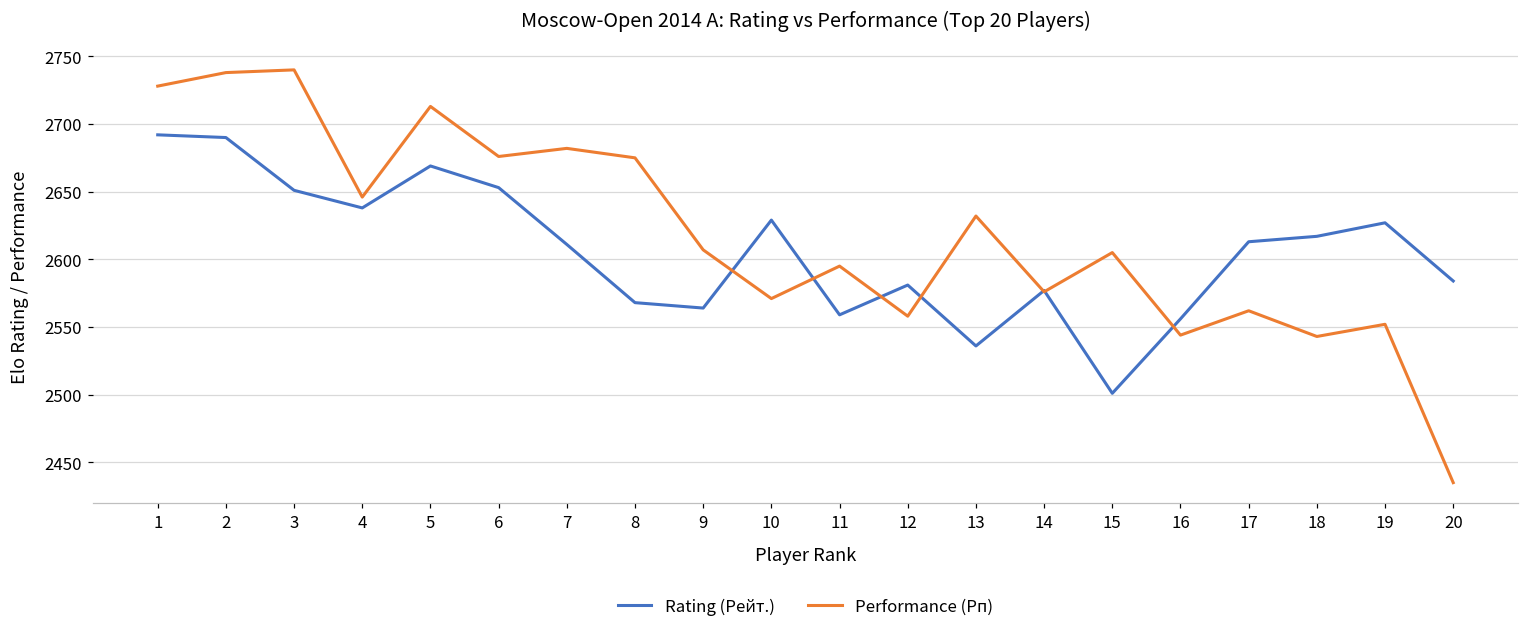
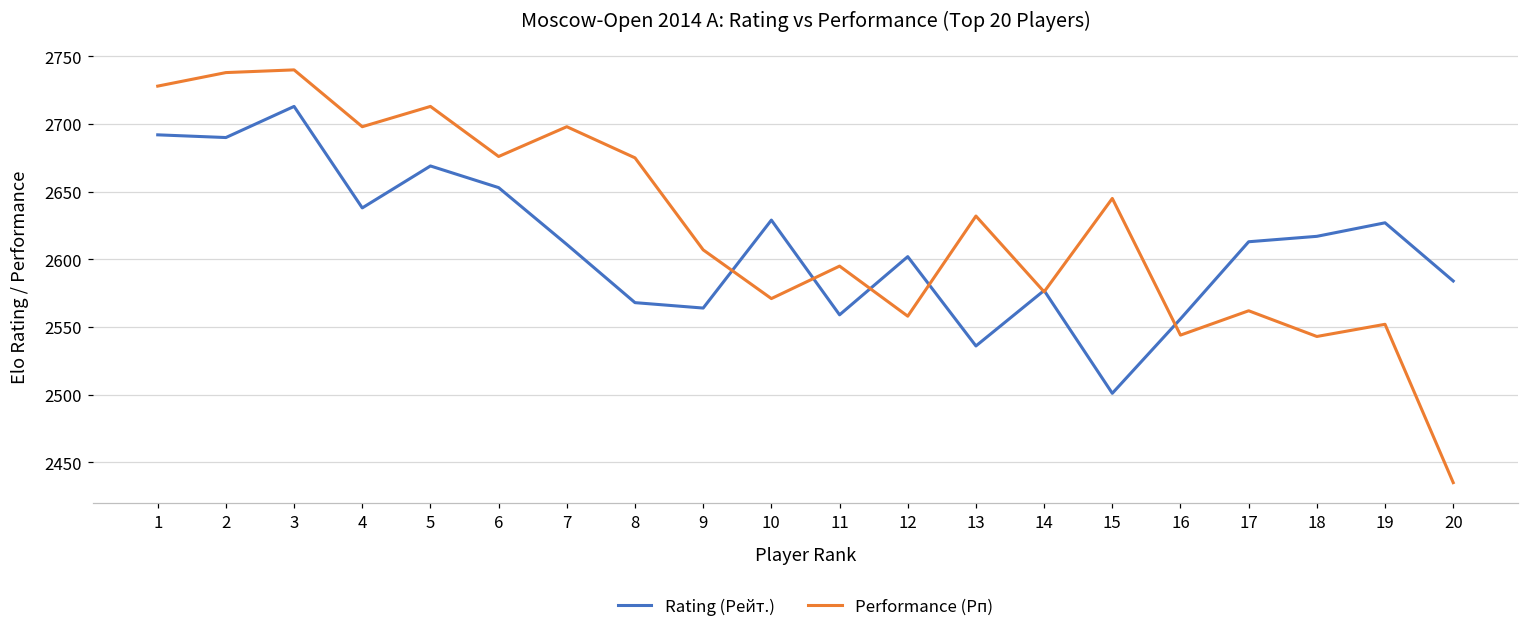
Rating (Рейт.), 3: 2651 -> 2713
Performance (Рп), 4: 2646 -> 2698
Performance (Рп), 7: 2682 -> 2698
Rating (Рейт.), 12: 2581 -> 2602
Performance (Рп), 15: 2605 -> 2645
